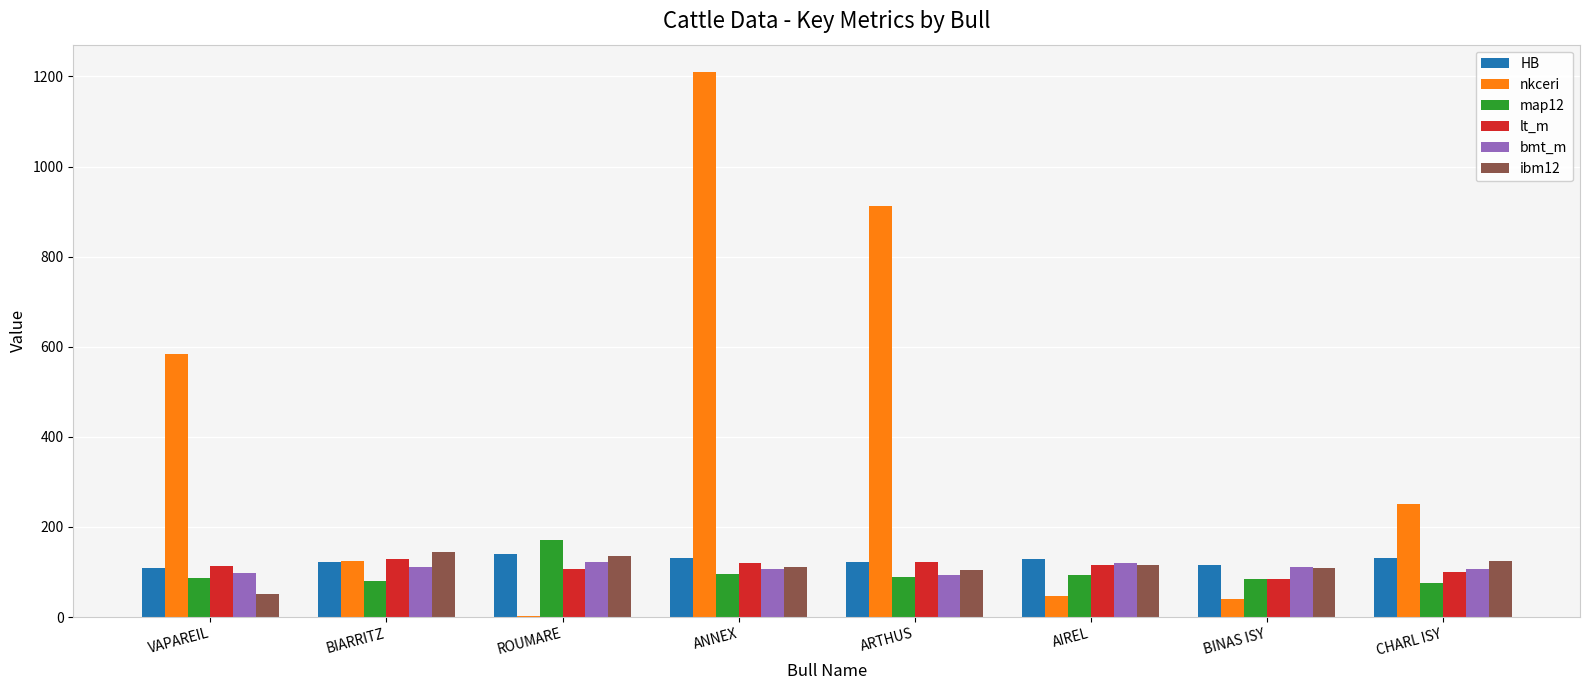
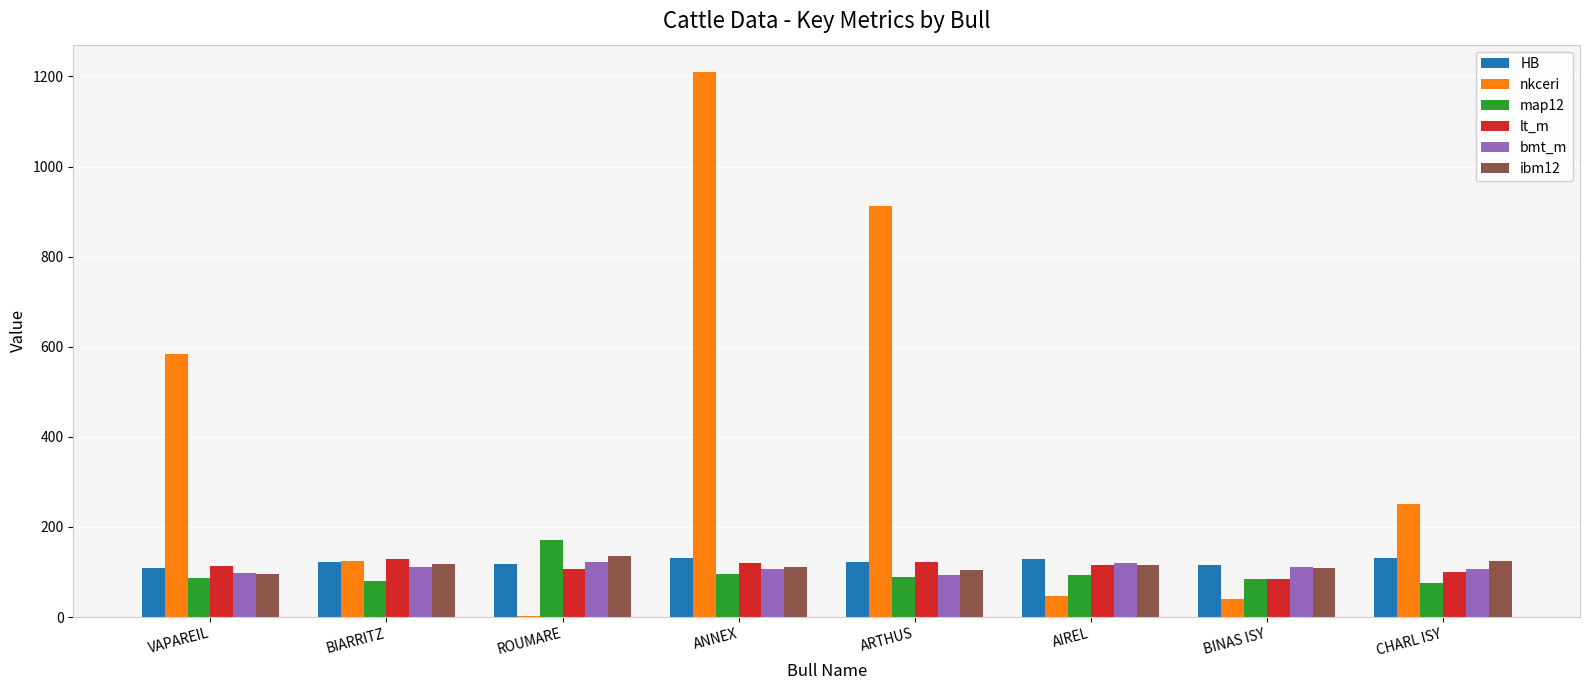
ibm12, VAPAREIL: 50 -> 100
ibm12, BIARRITZ: 140 -> 120
HB, ROUMARE: 140 -> 120
